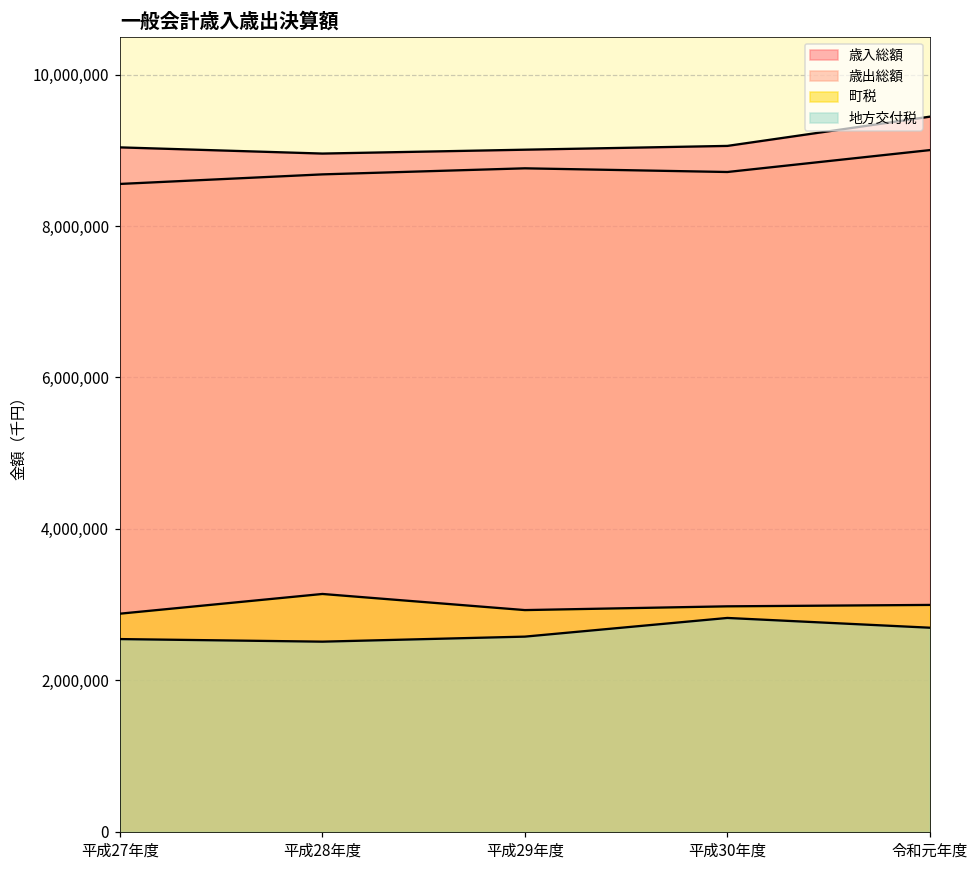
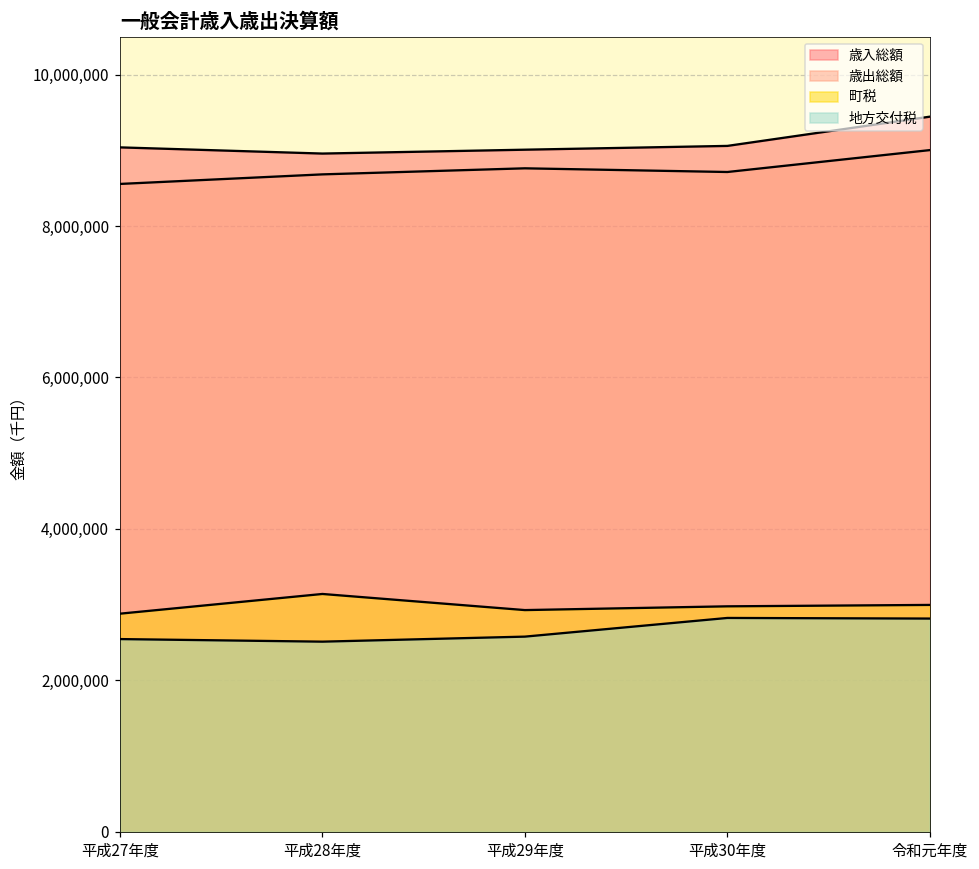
地方交付税, 令和元年度: 2,700,000 -> 2,800,000
